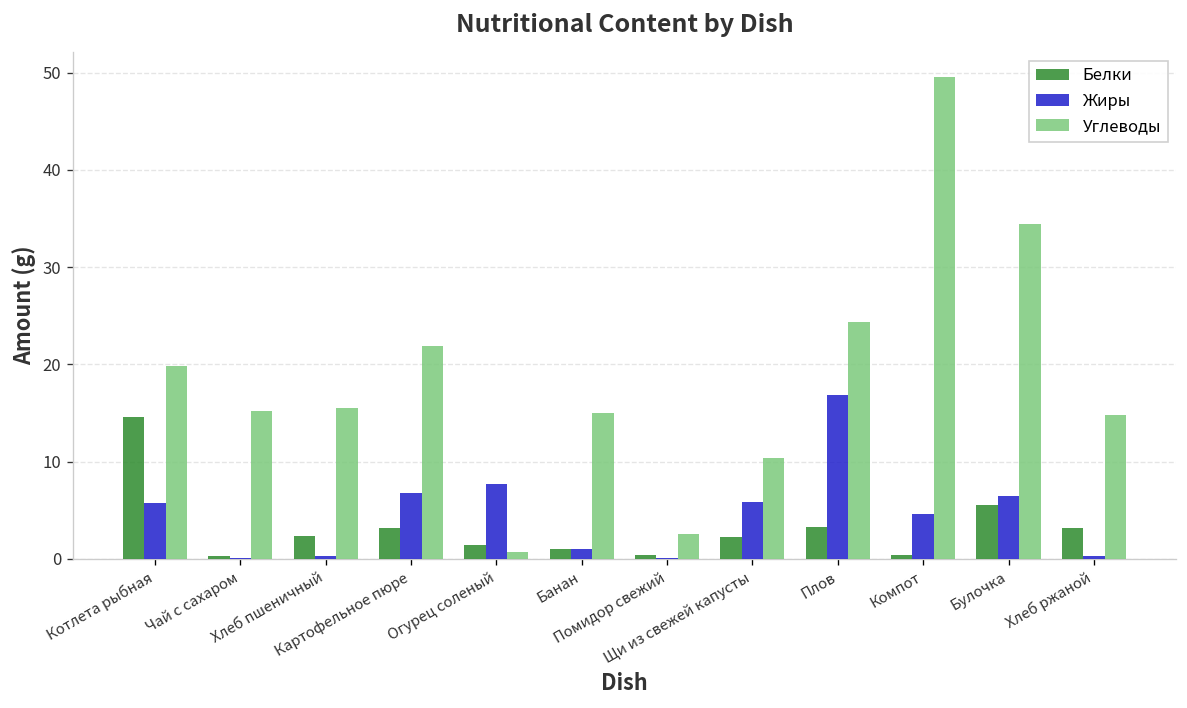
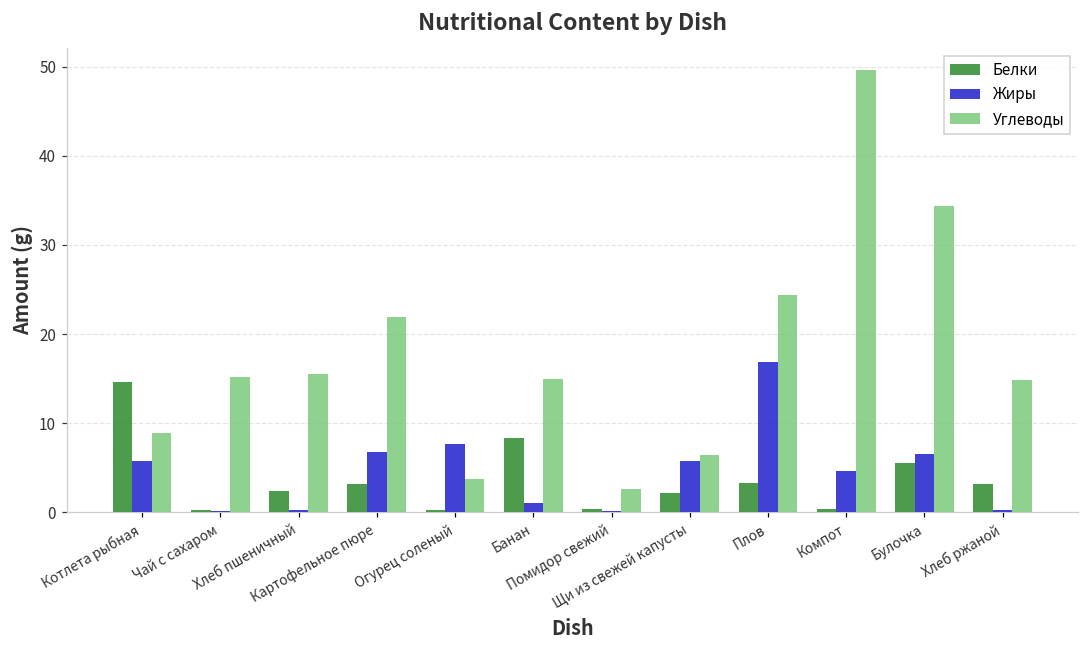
Углеводы, Котлета рыбная: 20 -> 9
Белки, Огурец соленый: 1 -> 0
Углеводы, Огурец соленый: 1 -> 4
Белки, Банан: 1 -> 8
Углеводы, Щи из свежей капусты: 10 -> 6
